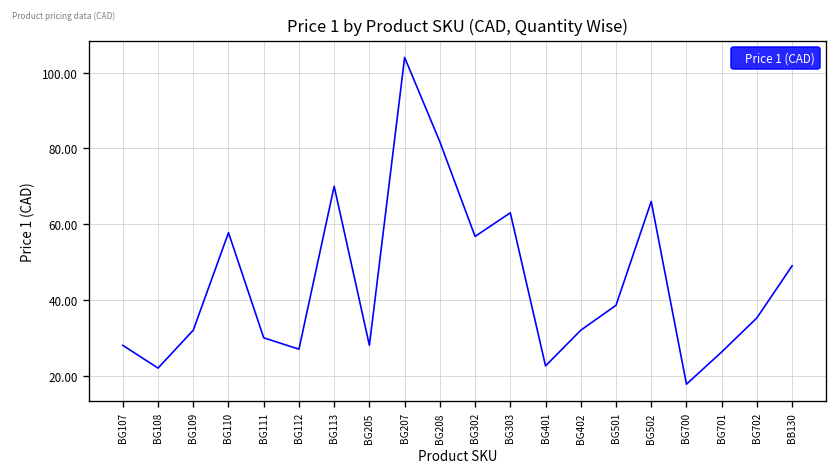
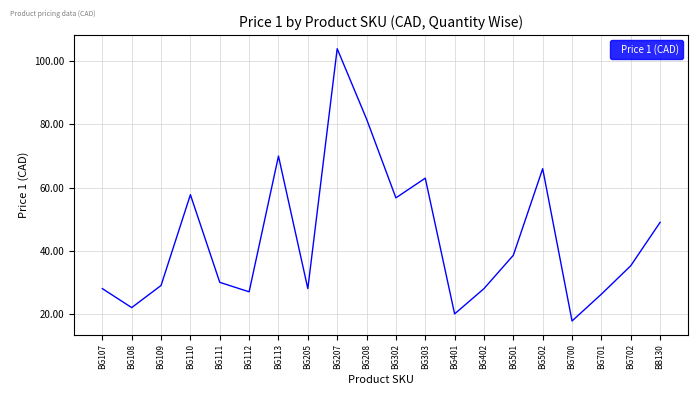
BG109: 32 -> 29
BG401: 23 -> 20
BG402: 32 -> 28
